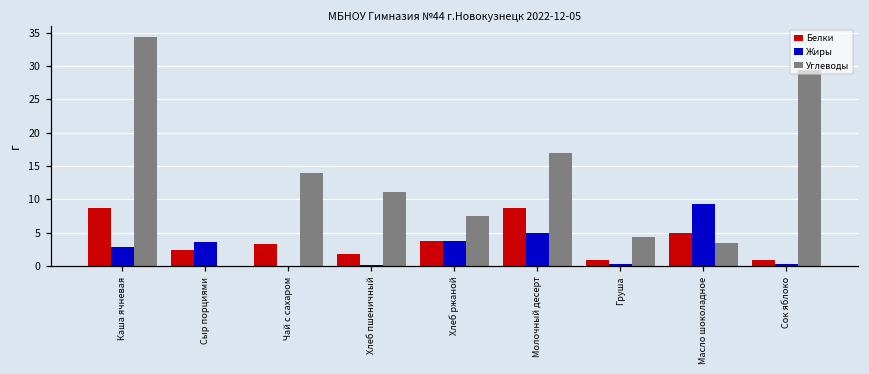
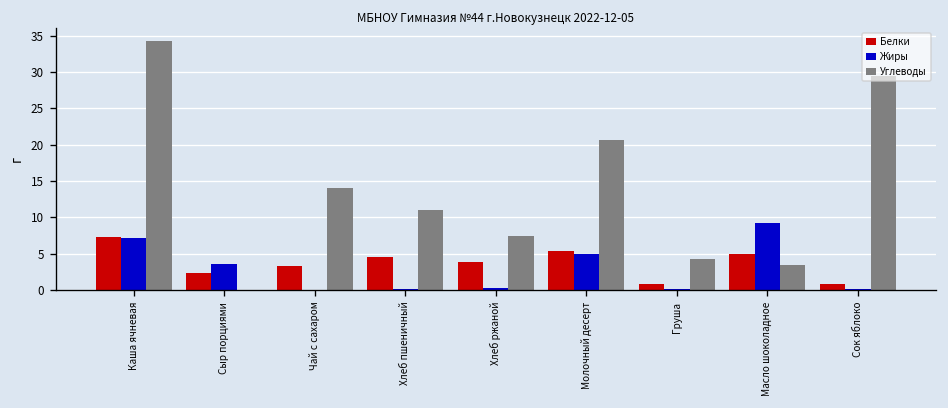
Белки, Каша ячневая: 9 -> 7
Жиры, Каша ячневая: 3 -> 7
Белки, Хлеб пшеничный: 2 -> 4
Жиры, Хлеб ржаной: 4 -> 0
Белки, Молочный десерт: 9 -> 5
Углеводы, Молочный десерт: 17 -> 21
